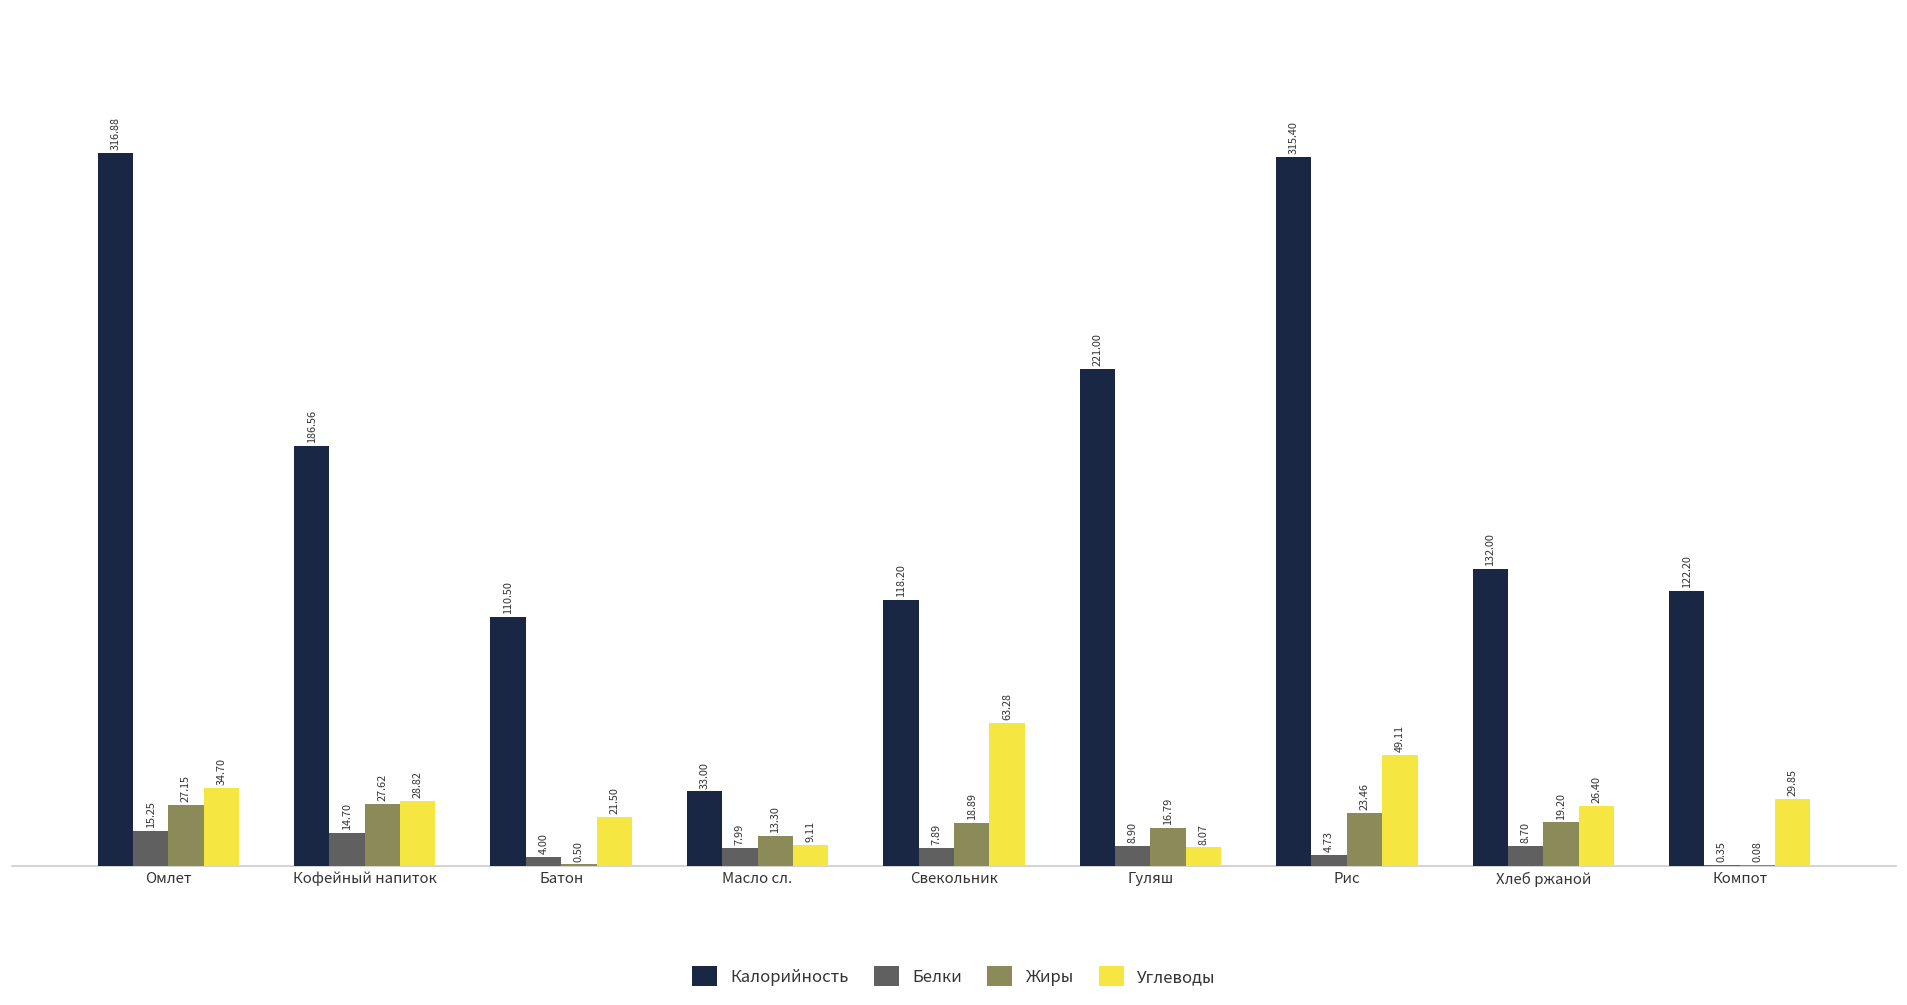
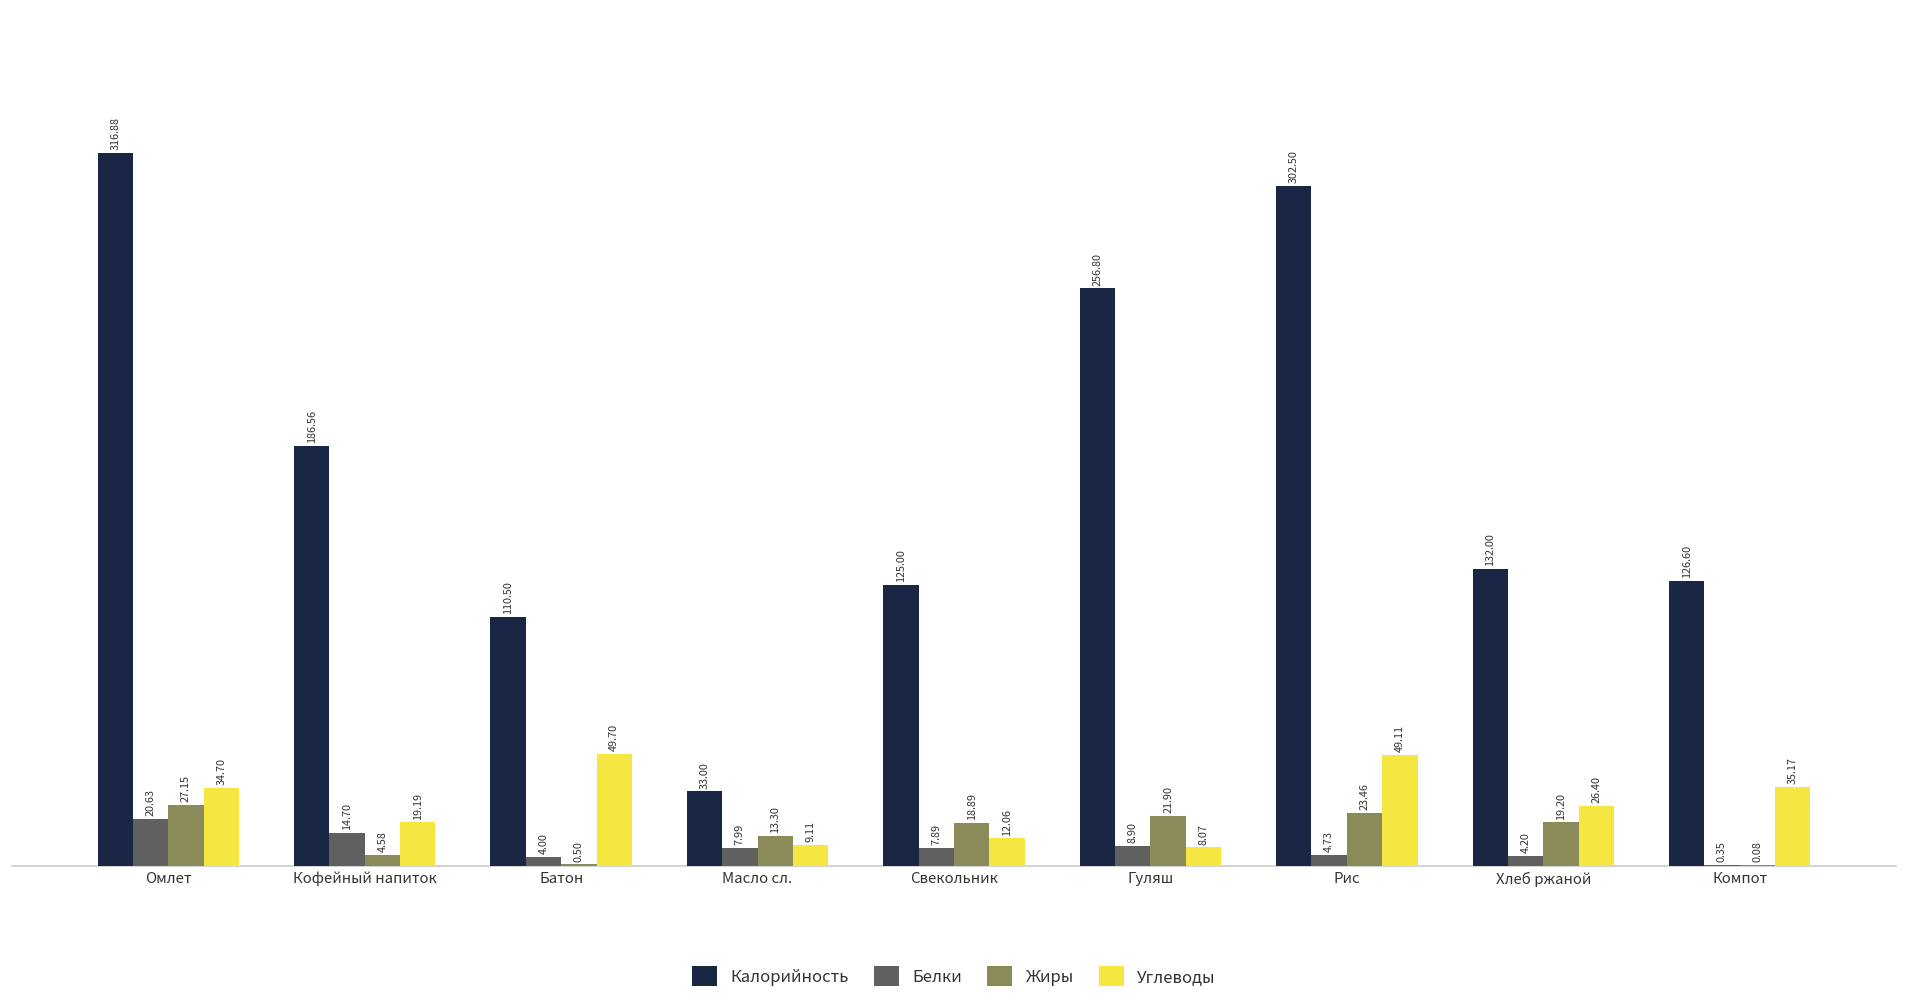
Белки, Омлет: 15.25 -> 20.63
Жиры, Кофейный напиток: 27.62 -> 4.58
Углеводы, Кофейный напиток: 28.82 -> 19.19
Углеводы, Батон: 21.50 -> 49.70
Калорийность, Свекольник: 118.20 -> 125.00
Углеводы, Свекольник: 63.28 -> 12.06
Калорийность, Гуляш: 221.00 -> 256.80
Жиры, Гуляш: 16.79 -> 21.90
Калорийность, Рис: 315.40 -> 302.50
Белки, Хлеб ржаной: 8.70 -> 4.20
Калорийность, Компот: 122.20 -> 126.60
Углеводы, Компот: 29.85 -> 35.17
